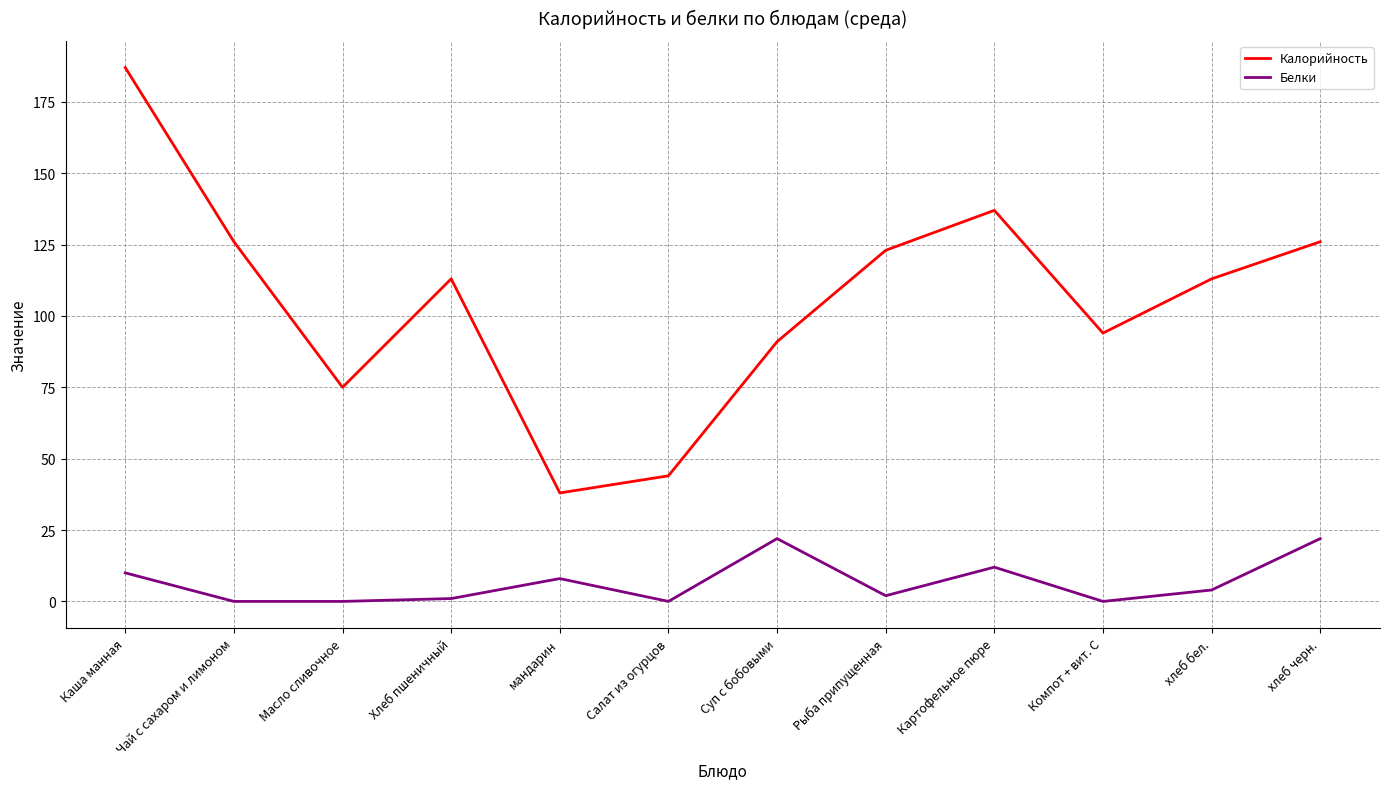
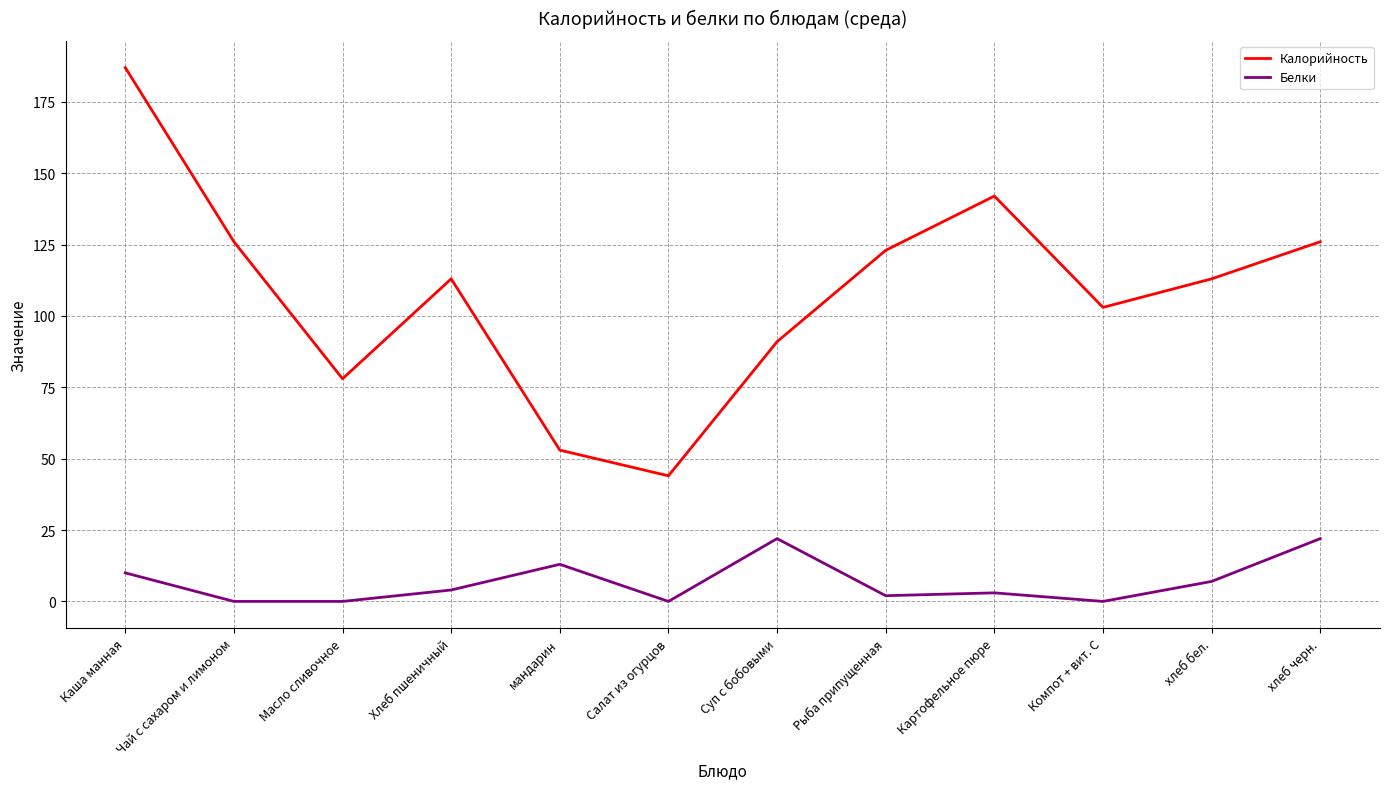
Калорийность, Масло сливочное: 75 -> 78
Белки, Хлеб пшеничный: 1 -> 4
Калорийность, мандарин: 38 -> 53
Белки, мандарин: 8 -> 13
Калорийность, Картофельное пюре: 137 -> 142
Белки, Картофельное пюре: 12 -> 3
Калорийность, Компот + вит. С: 94 -> 103
Белки, хлеб бел.: 4 -> 7
